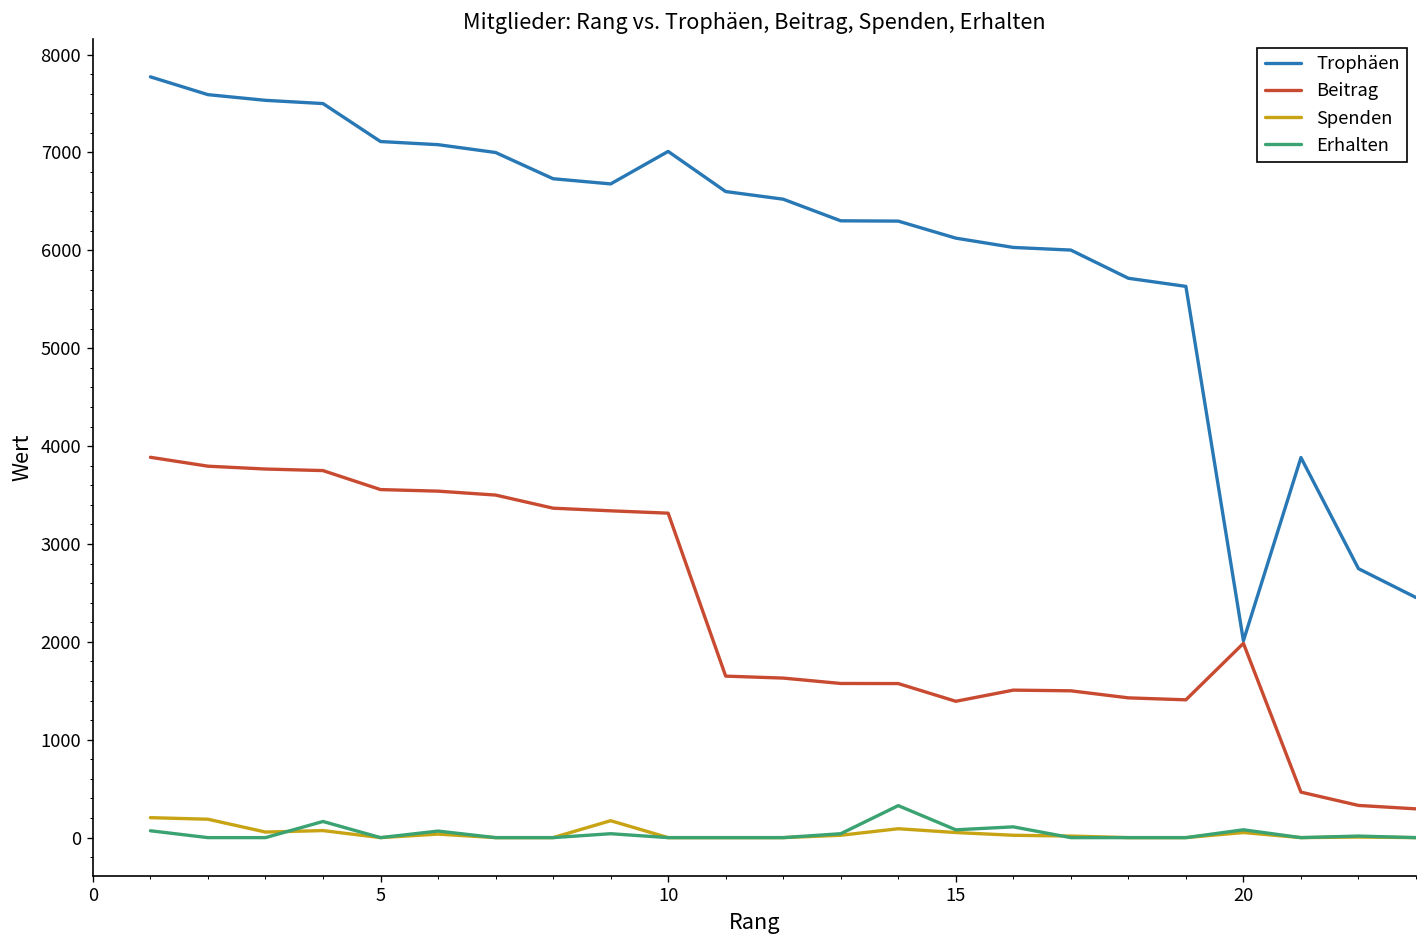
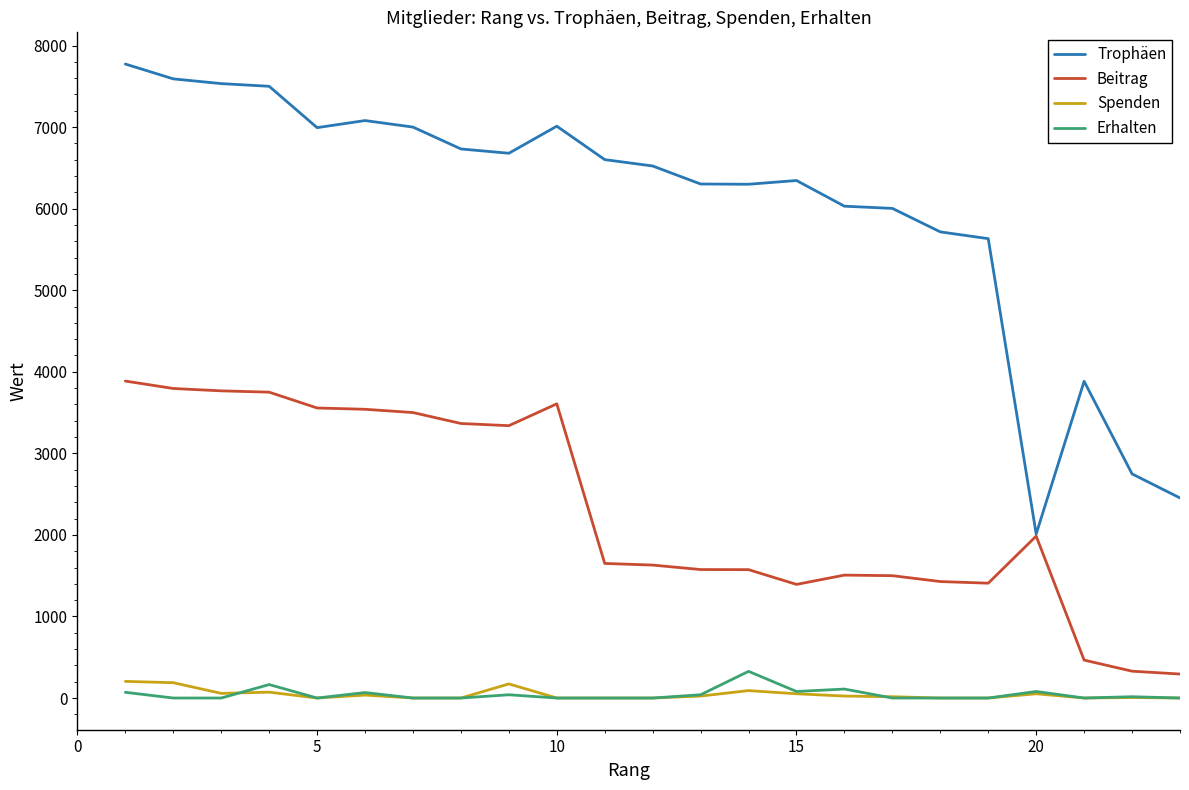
Trophäen, 5: 7100 -> 7000
Beitrag, 10: 3300 -> 3600
Trophäen, 15: 6100 -> 6300
